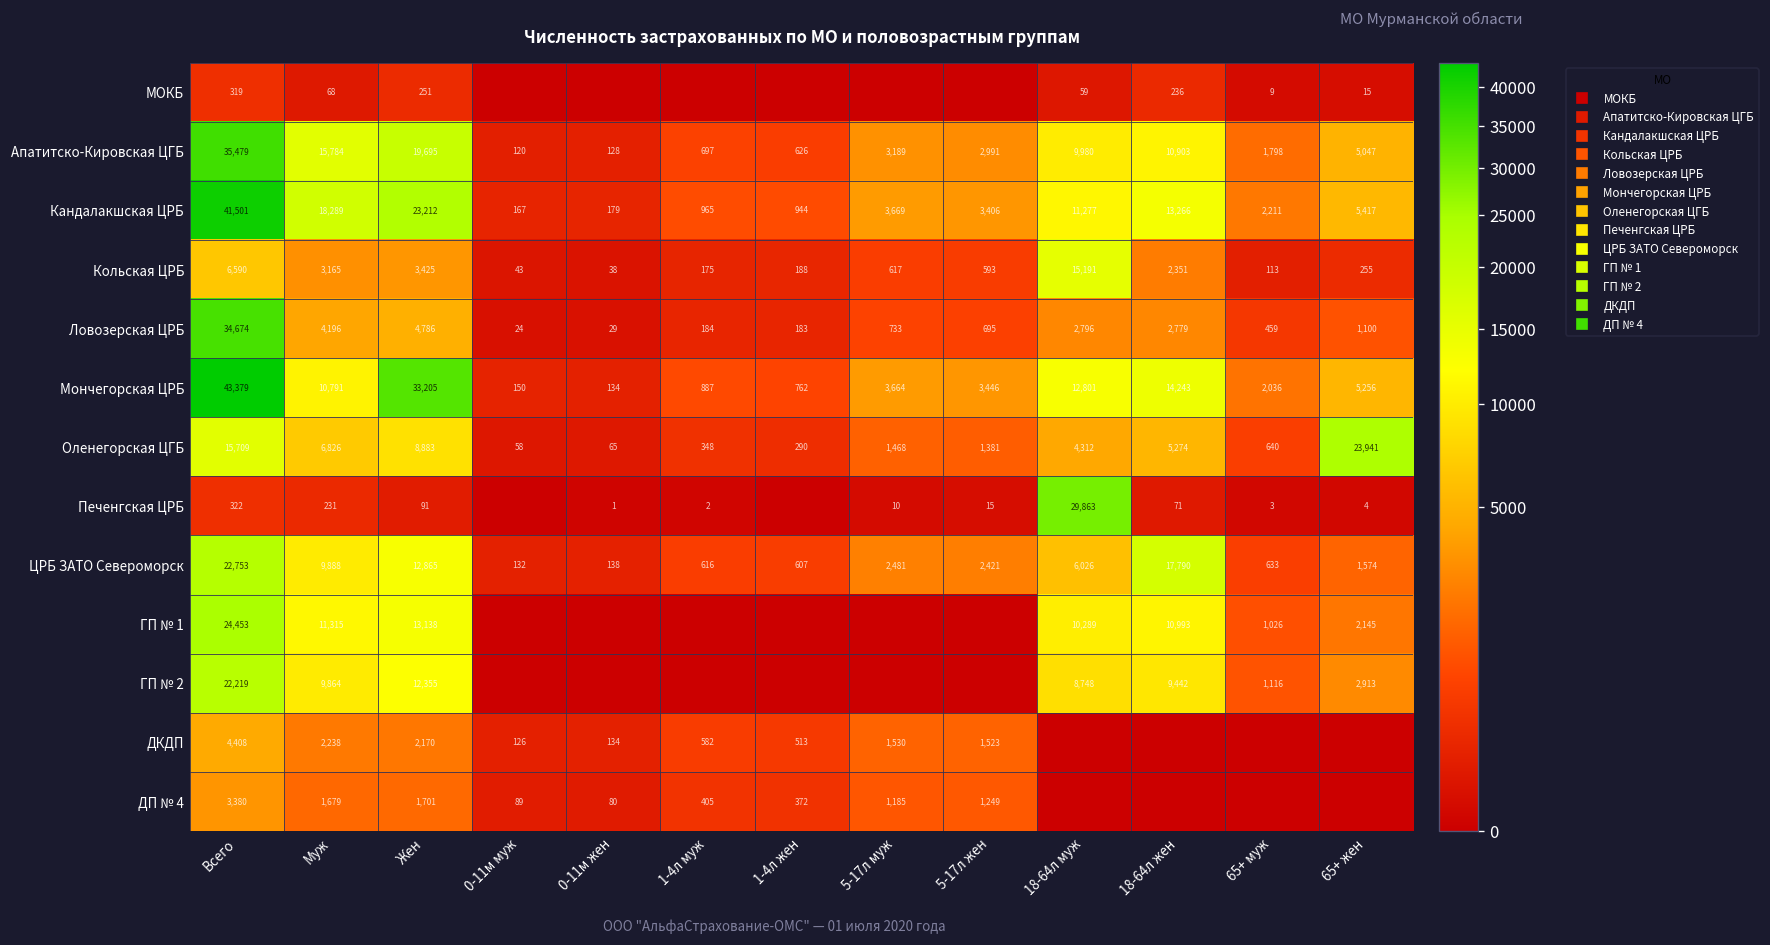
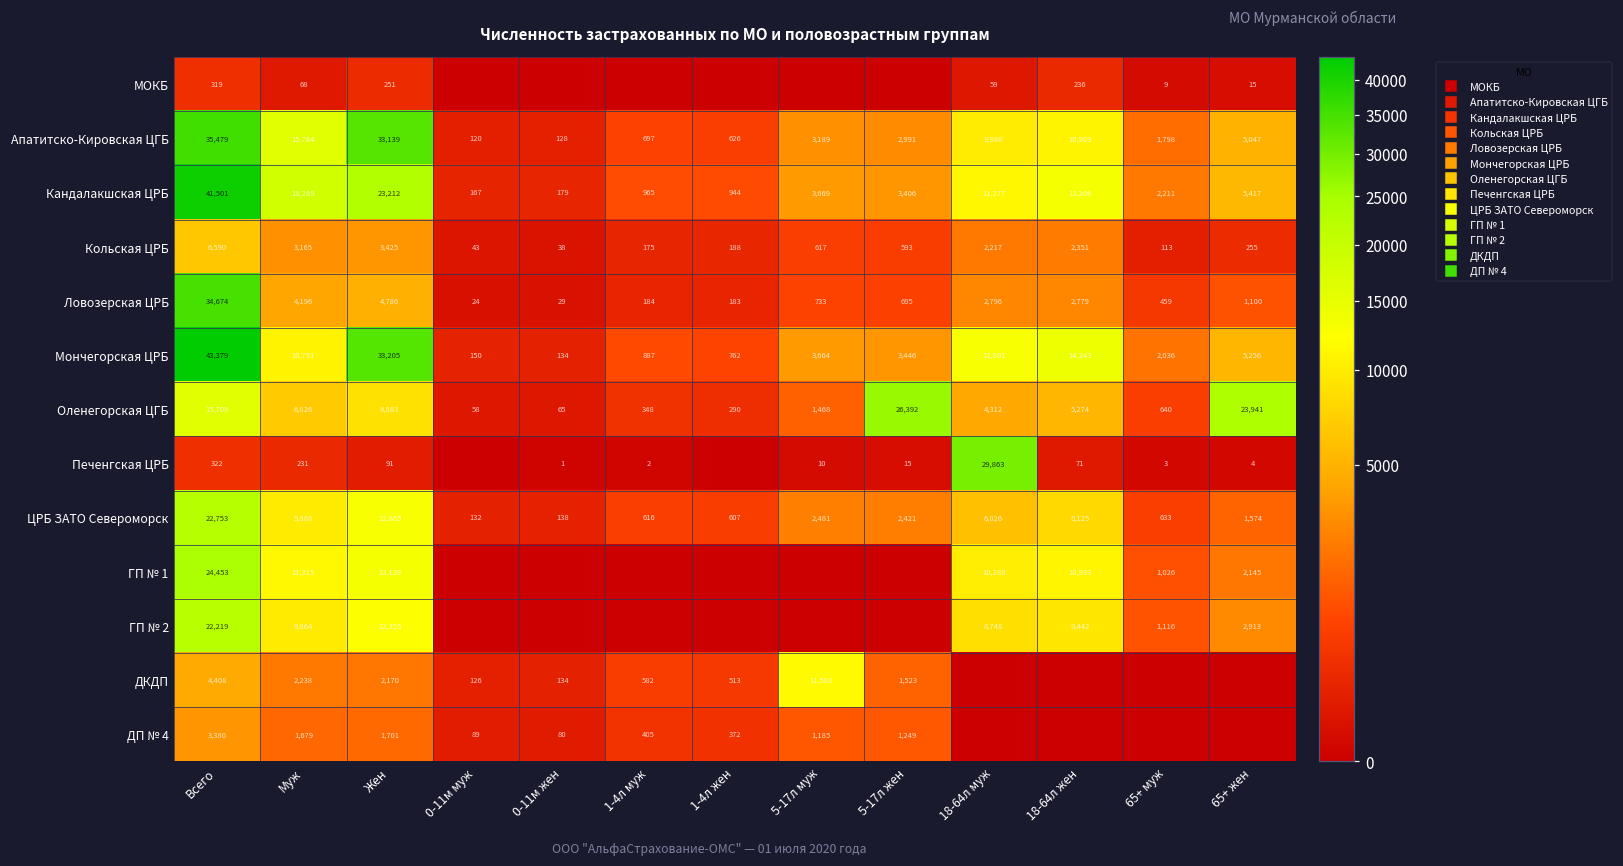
Апатитско-Кировская ЦГБ, Жен: 19,695 -> 33,139
Кольская ЦРБ, 18-64л муж: 15,191 -> 2,217
Оленегорская ЦГБ, 5-17л жен: 1,381 -> 26,392
ЦРБ ЗАТО Североморск, 18-64л жен: 17,790 -> 8,125
ДКДП, 5-17л муж: 1,530 -> 11,502
